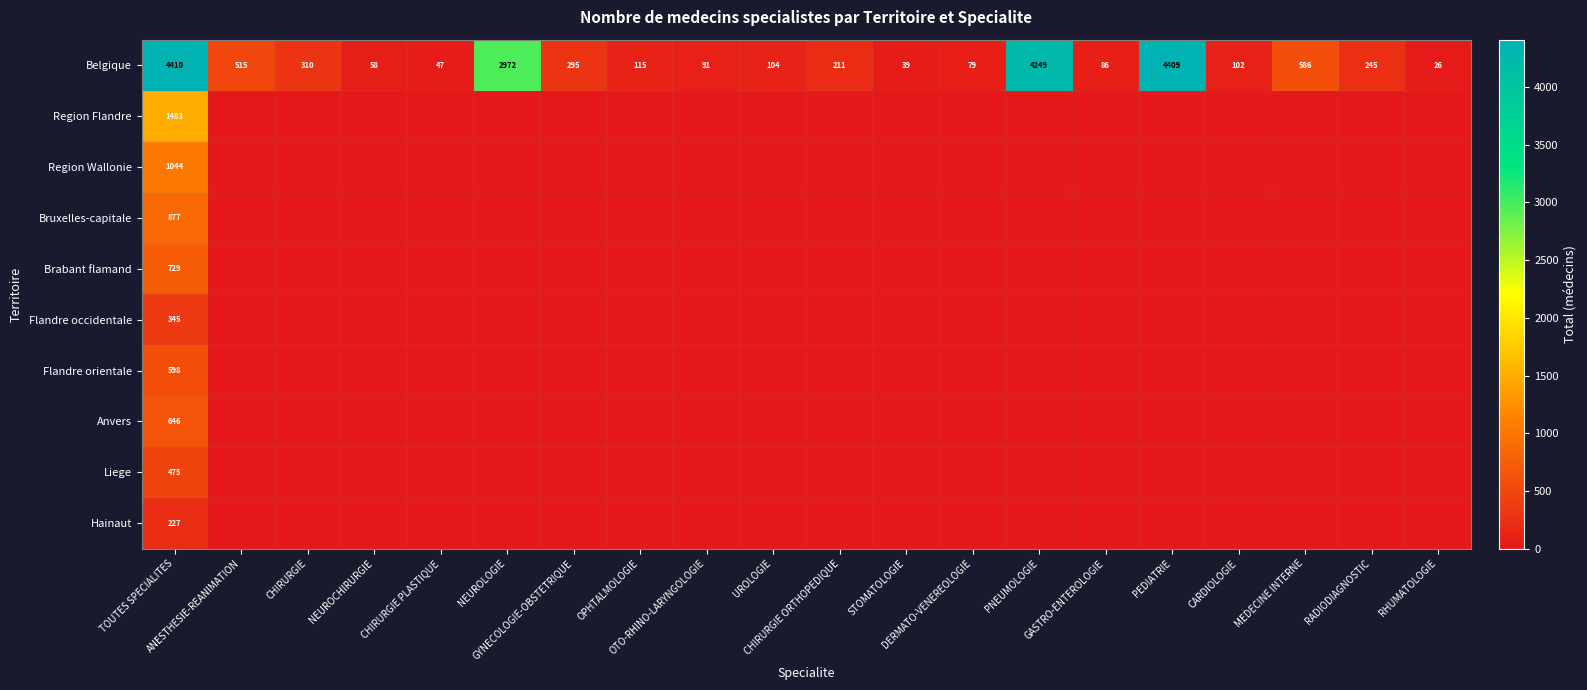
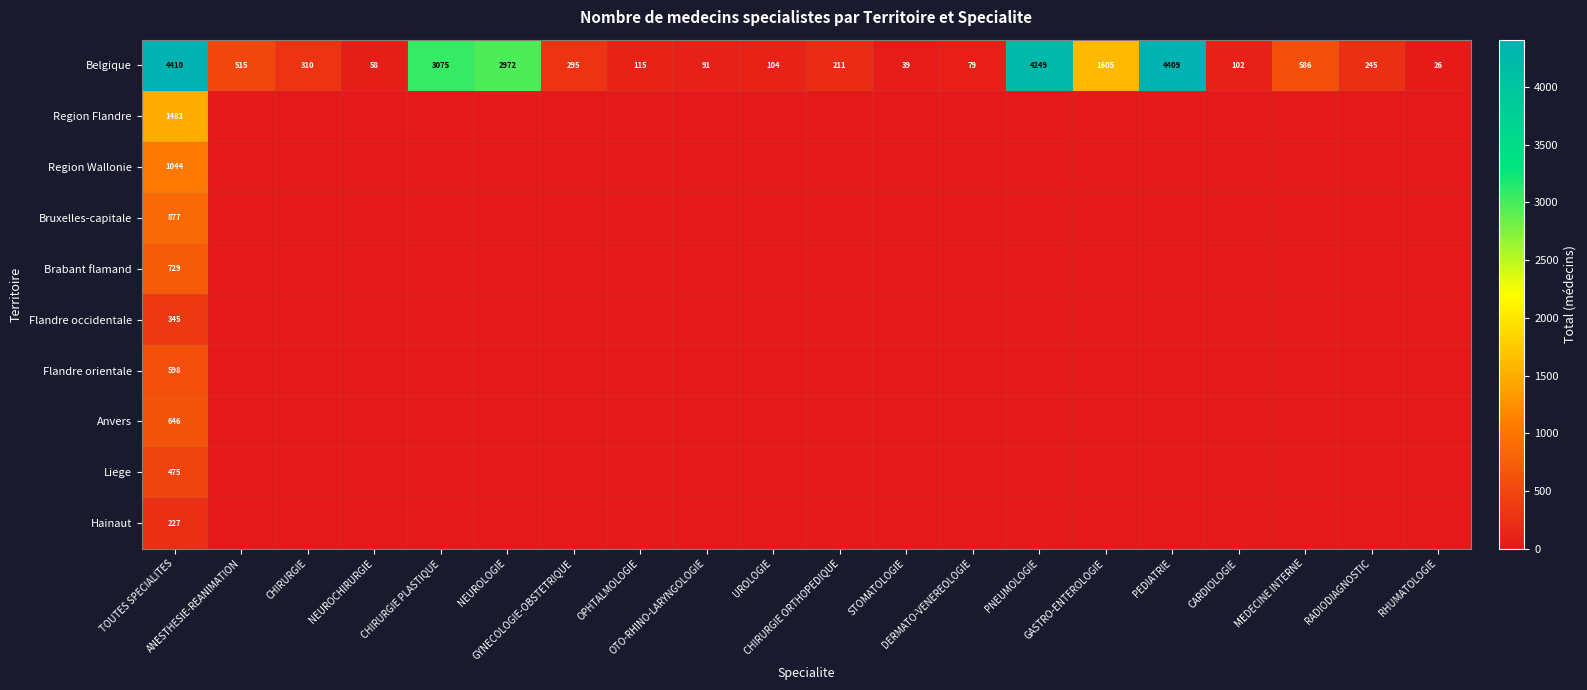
Belgique, CHIRURGIE PLASTIQUE: 47 -> 3075
Belgique, GASTRO-ENTEROLOGIE: 86 -> 1605
